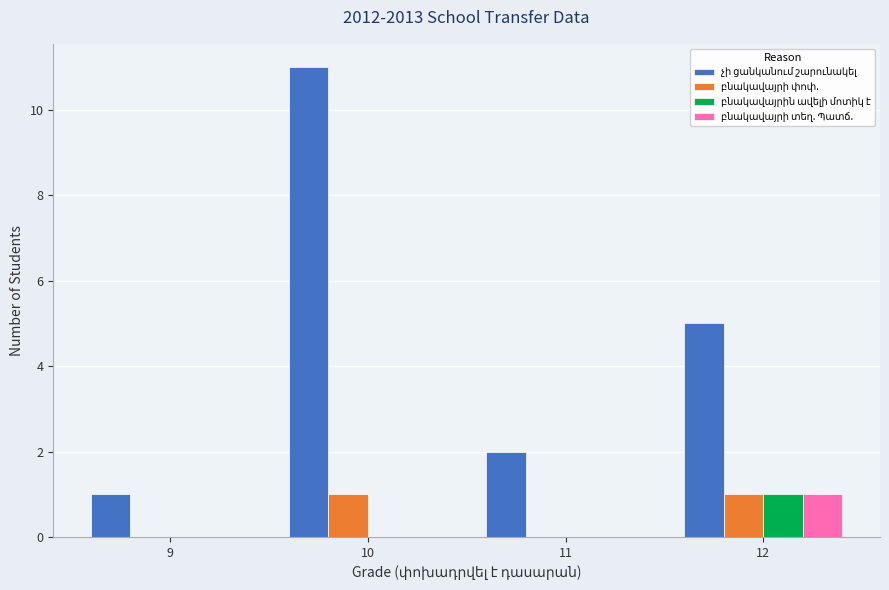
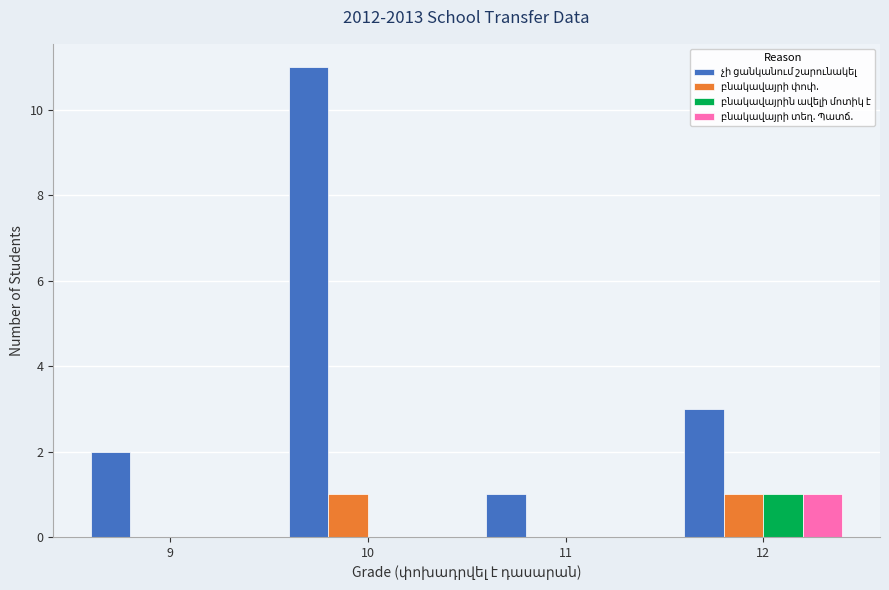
չի ցանկանում շարունակել, 9: 1 -> 2
չի ցանկանում շարունակել, 11: 2 -> 1
չի ցանկանում շարունակել, 12: 5 -> 3
